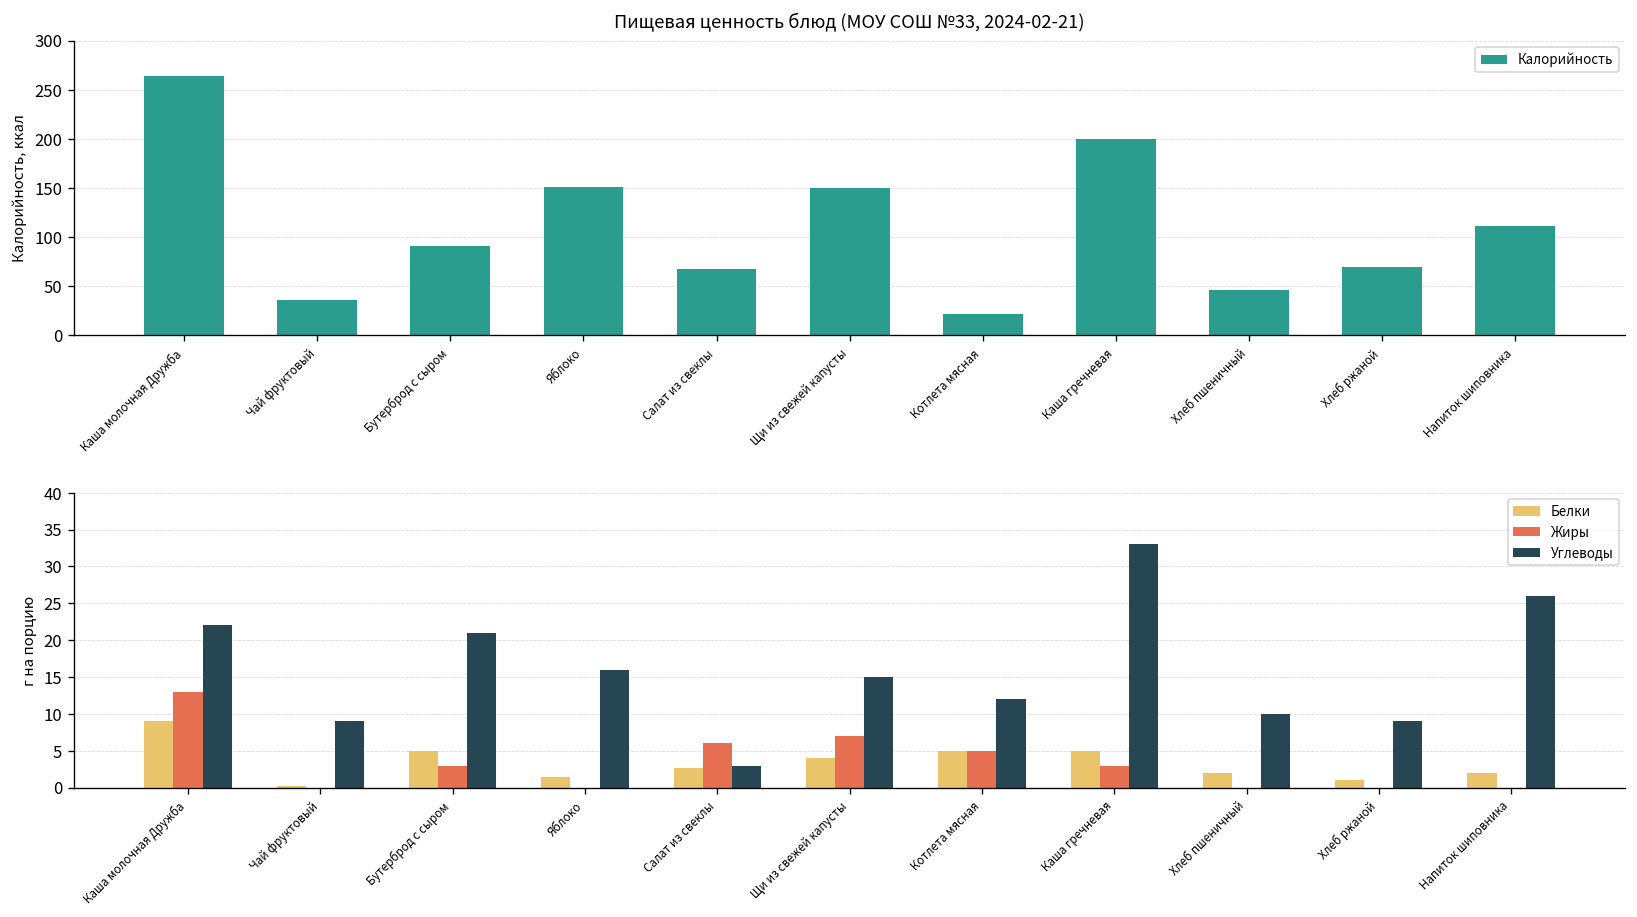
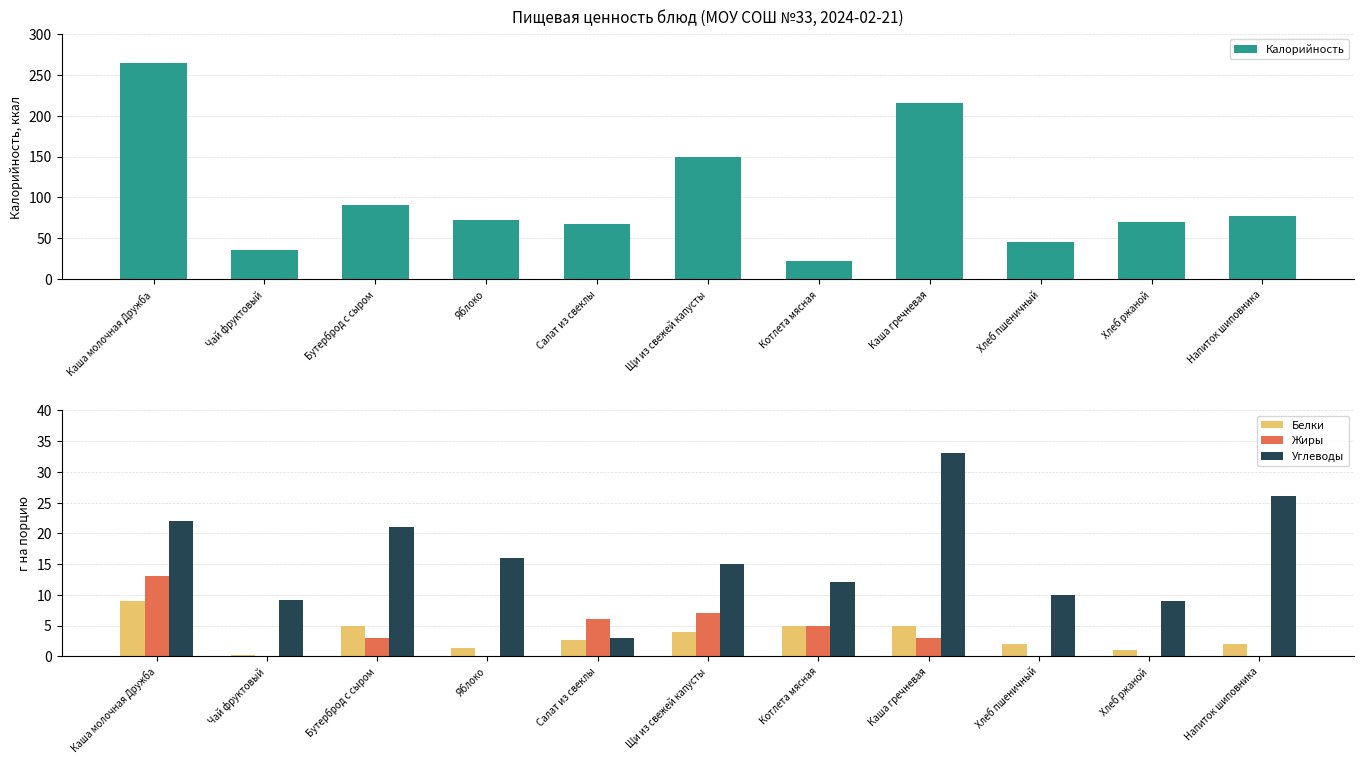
Пищевая ценность блюд (МОУ СОШ №33, 2024-02-21), Яблоко: 150 -> 70
Пищевая ценность блюд (МОУ СОШ №33, 2024-02-21), Каша гречневая: 200 -> 220
Пищевая ценность блюд (МОУ СОШ №33, 2024-02-21), Напиток шиповника: 110 -> 80
